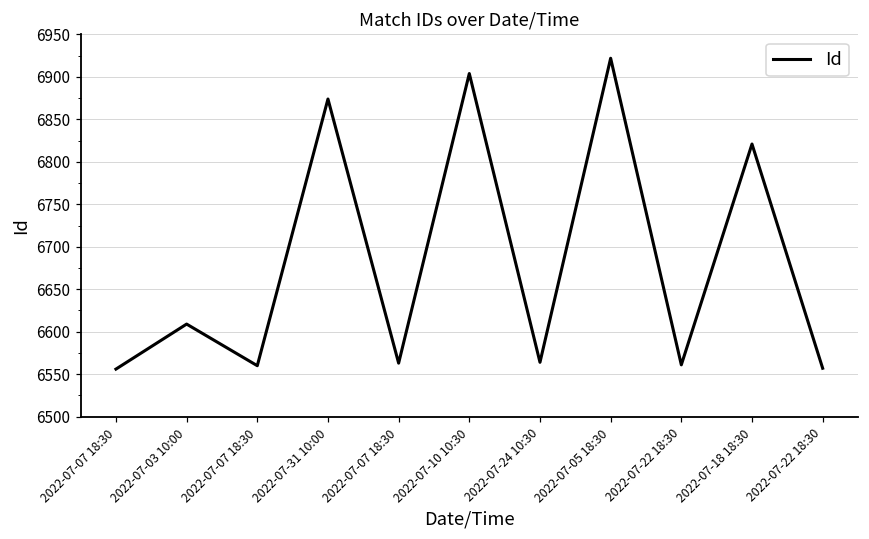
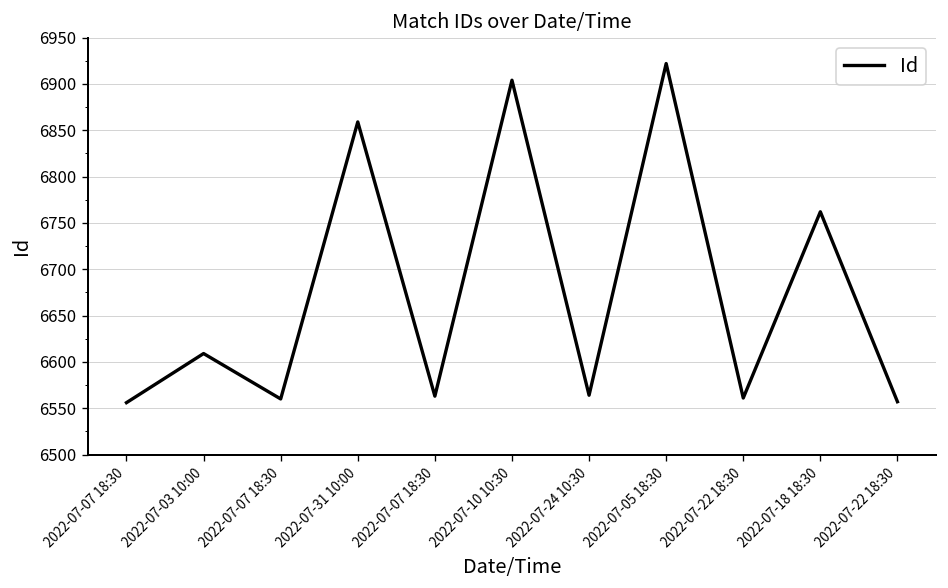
2022-07-31 10:00: 6870 -> 6860
2022-07-18 18:30: 6820 -> 6760
